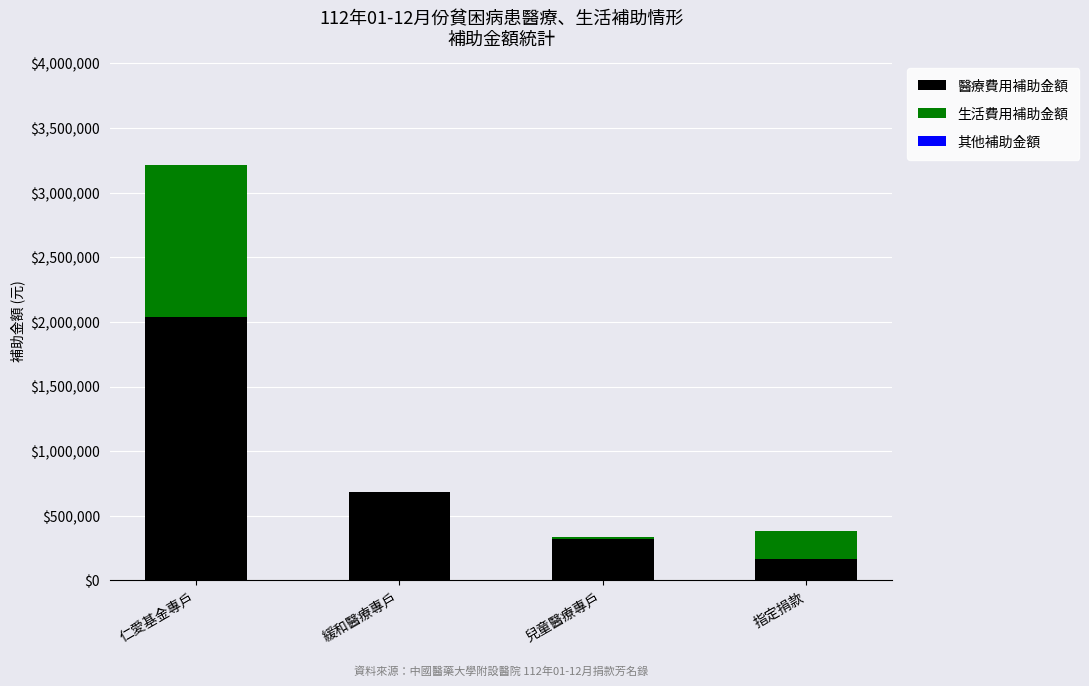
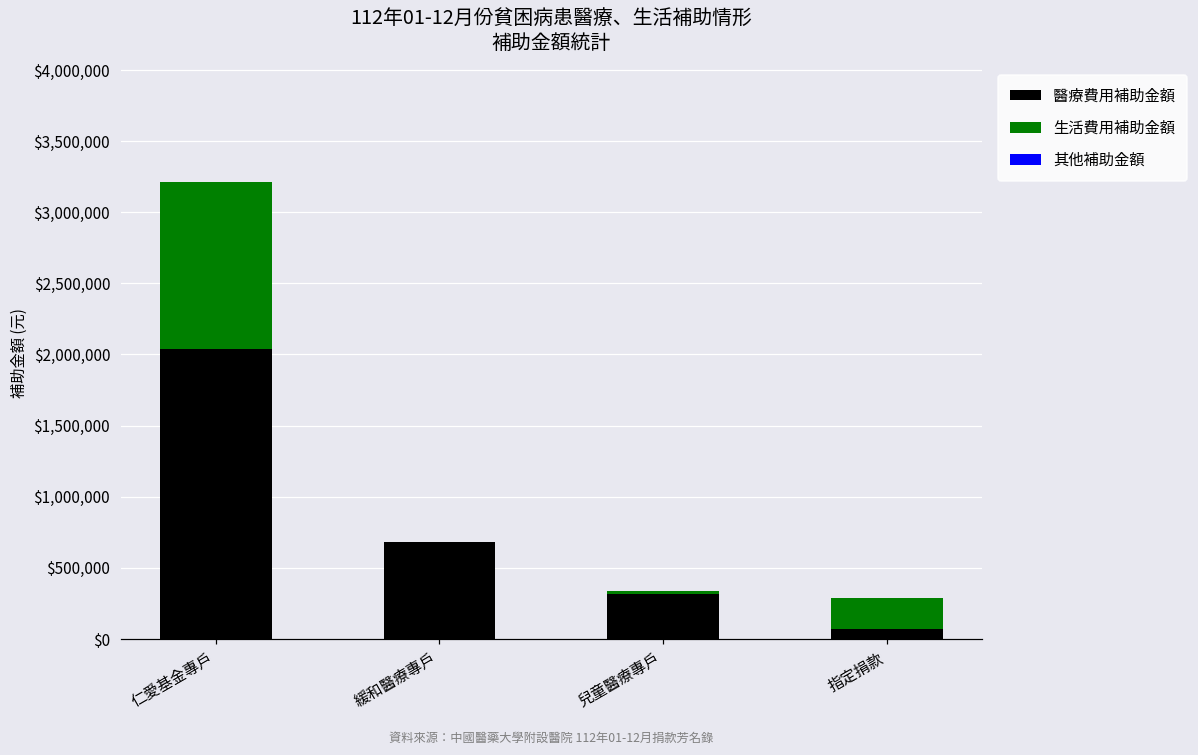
醫療費用補助金額, 指定捐款: $170,000 -> $70,000
